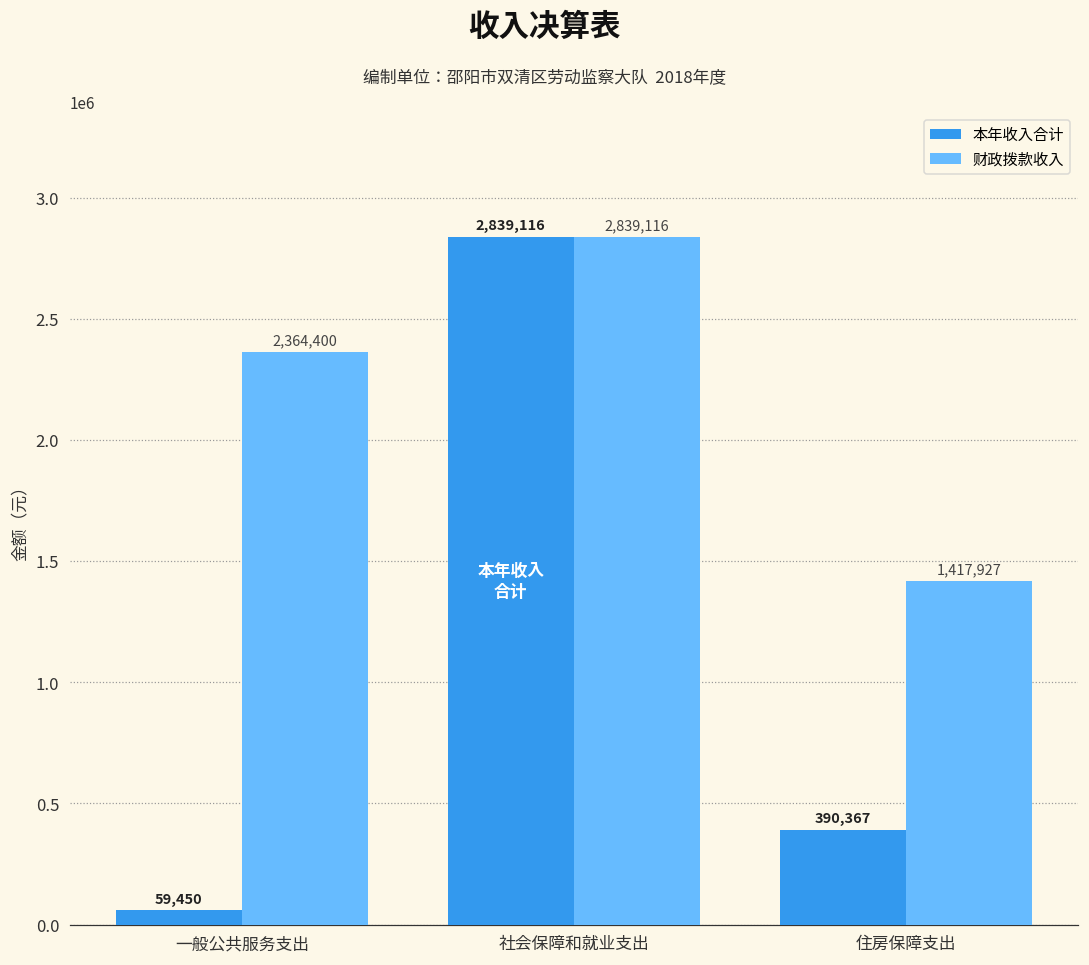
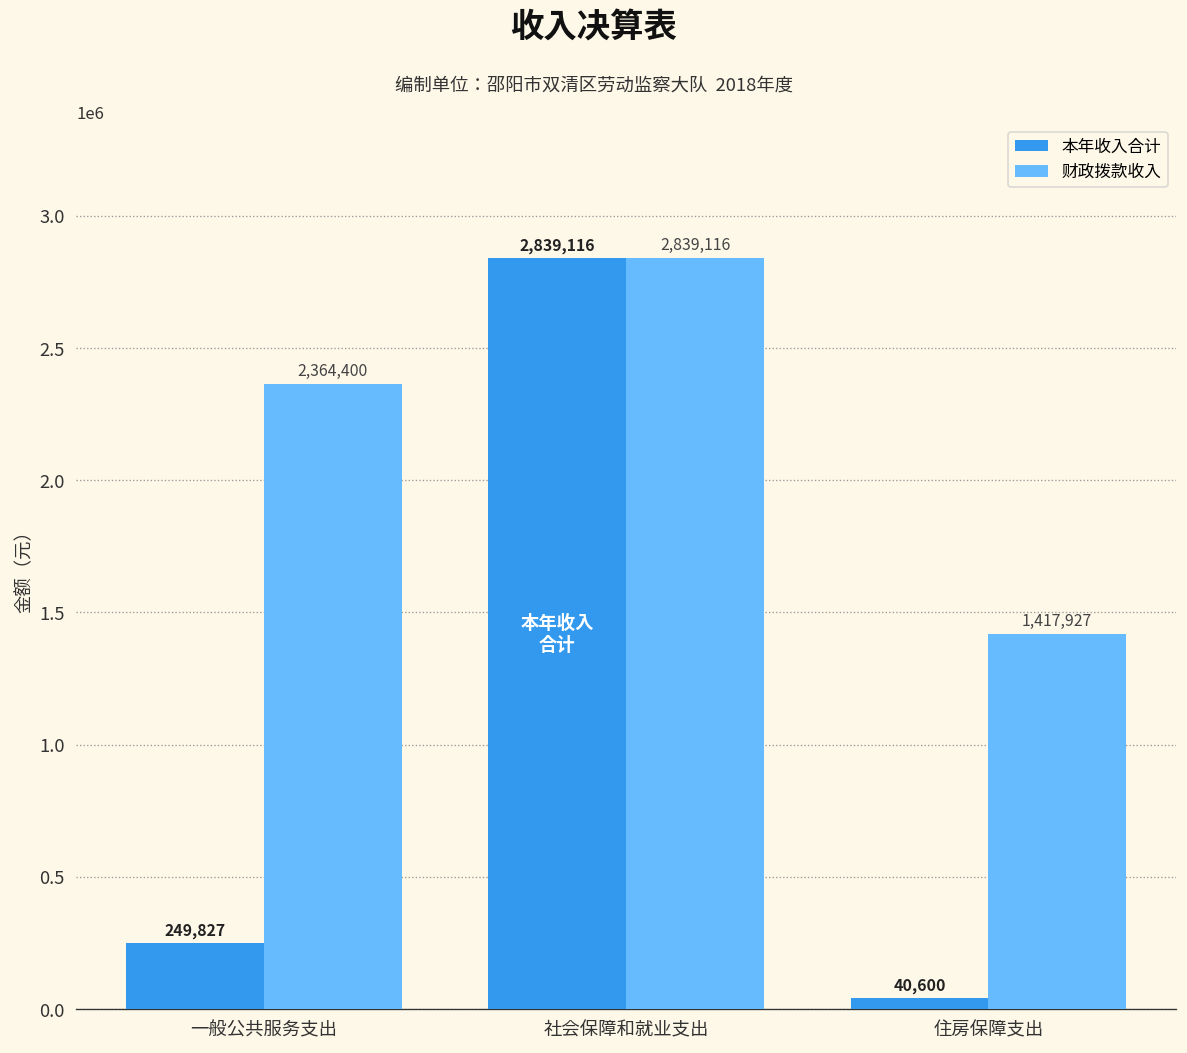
本年收入合计, 一般公共服务支出: 59,450 -> 249,827
本年收入合计, 住房保障支出: 390,367 -> 40,600
